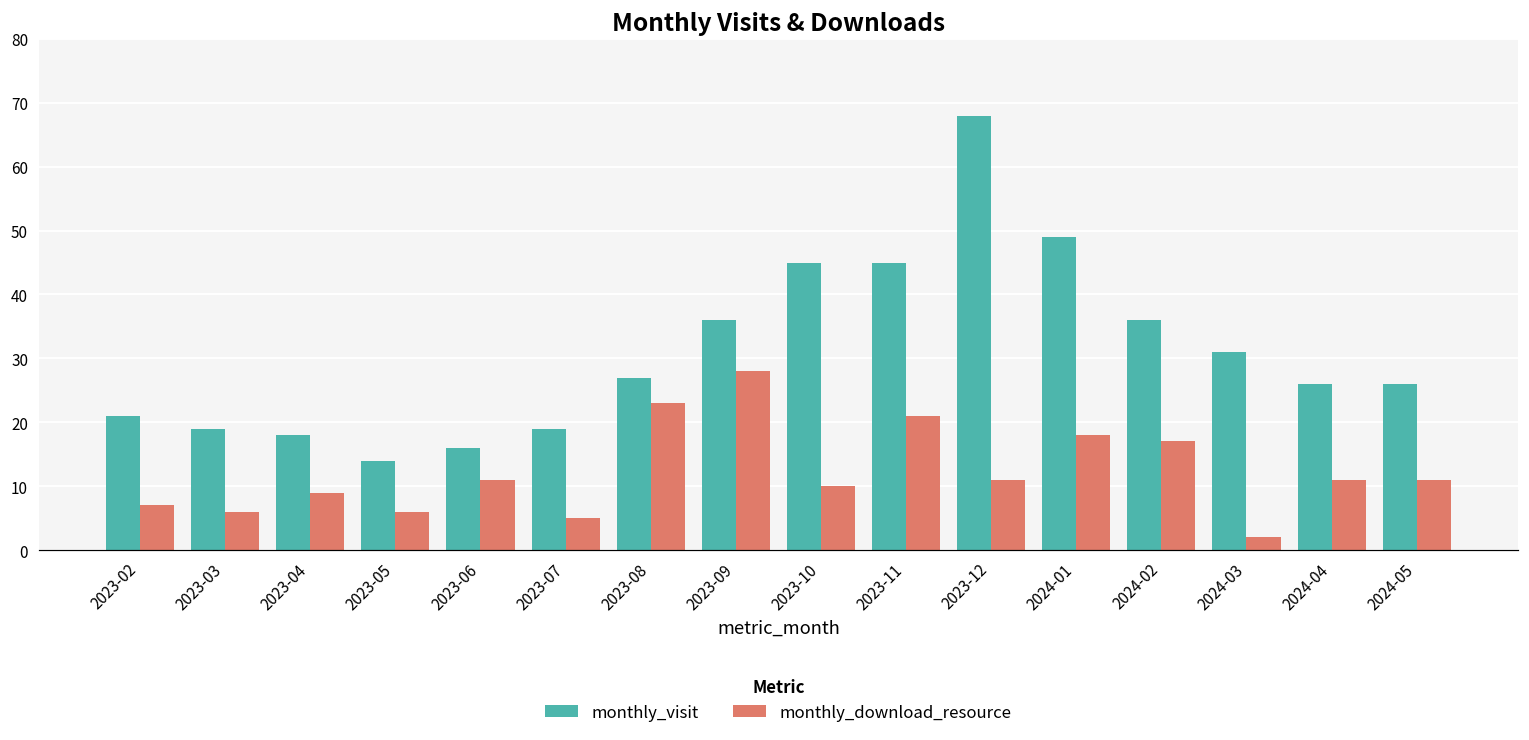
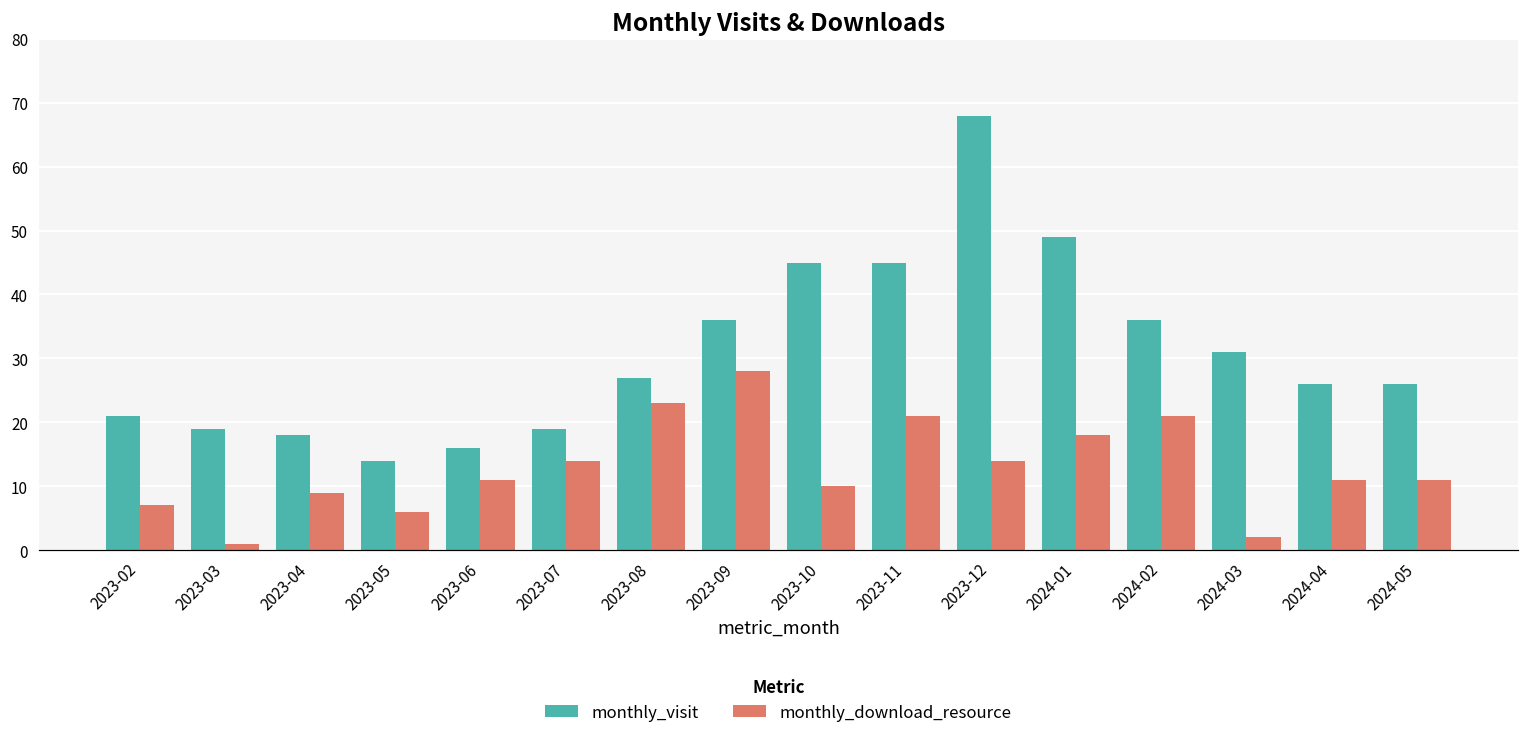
monthly_download_resource, 2023-03: 6 -> 1
monthly_download_resource, 2023-07: 5 -> 14
monthly_download_resource, 2023-12: 11 -> 14
monthly_download_resource, 2024-02: 17 -> 21
